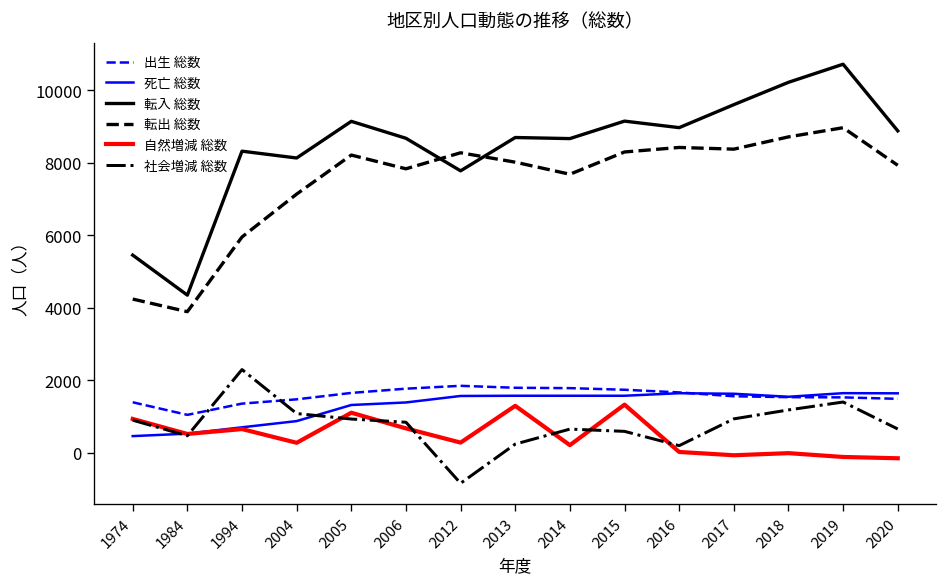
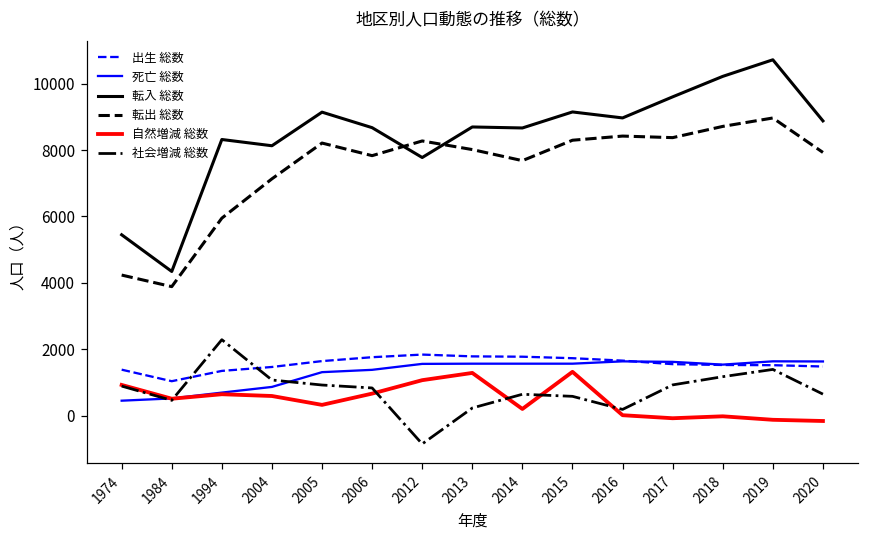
自然増減 総数, 2004: 300 -> 600
自然増減 総数, 2005: 1100 -> 300
自然増減 総数, 2012: 300 -> 1100
